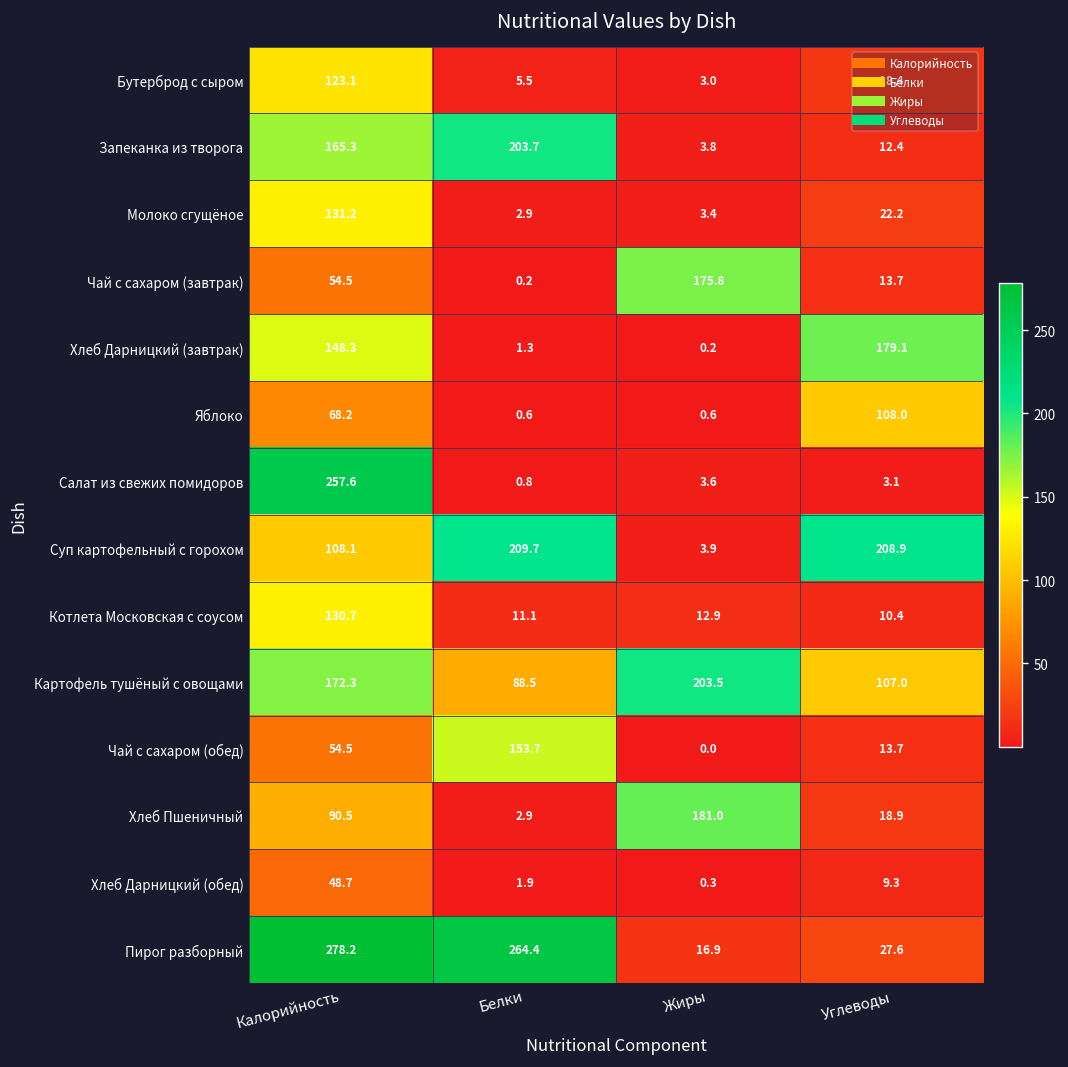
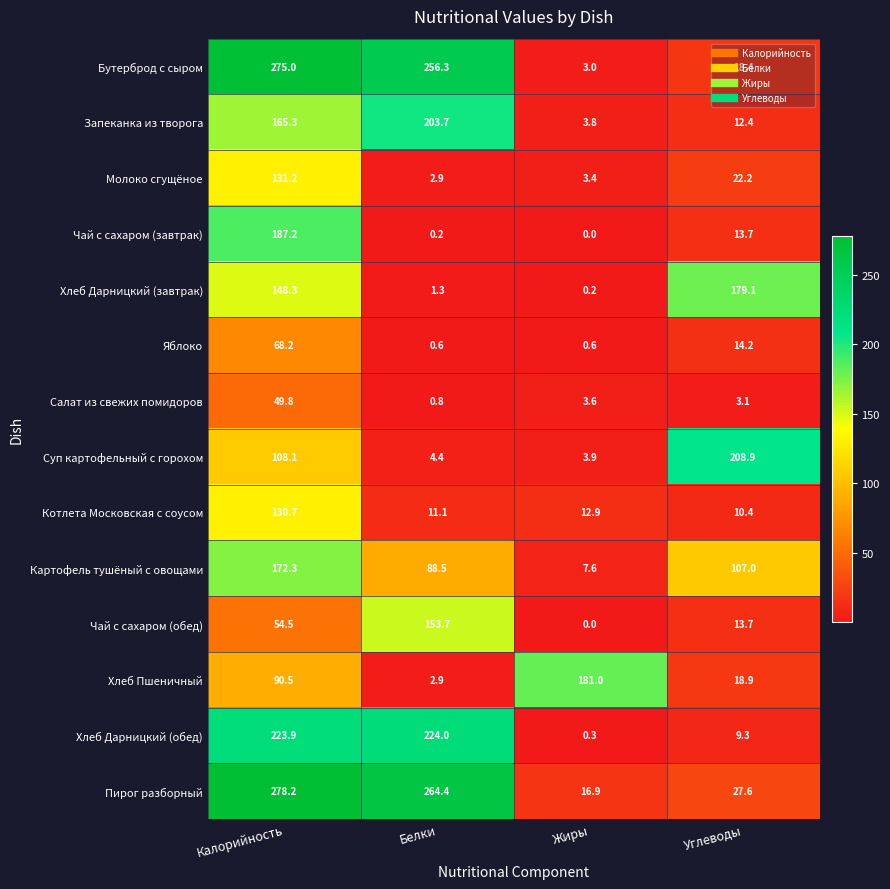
Бутерброд с сыром, Калорийность: 123.1 -> 275.0
Бутерброд с сыром, Белки: 5.5 -> 256.3
Чай с сахаром (завтрак), Калорийность: 54.5 -> 187.2
Чай с сахаром (завтрак), Жиры: 175.8 -> 0.0
Яблоко, Углеводы: 108.0 -> 14.2
Салат из свежих помидоров, Калорийность: 257.6 -> 49.8
Суп картофельный с горохом, Белки: 209.7 -> 4.4
Картофель тушёный с овощами, Жиры: 203.5 -> 7.6
Хлеб Дарницкий (обед), Калорийность: 48.7 -> 223.9
Хлеб Дарницкий (обед), Белки: 1.9 -> 224.0
